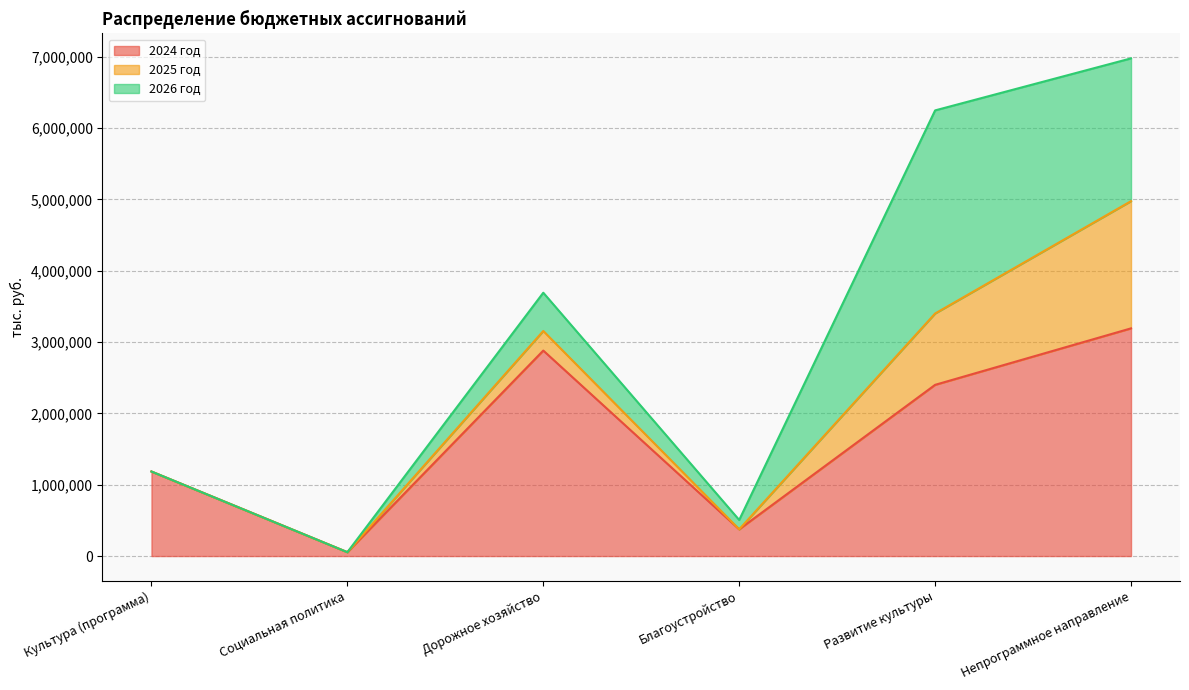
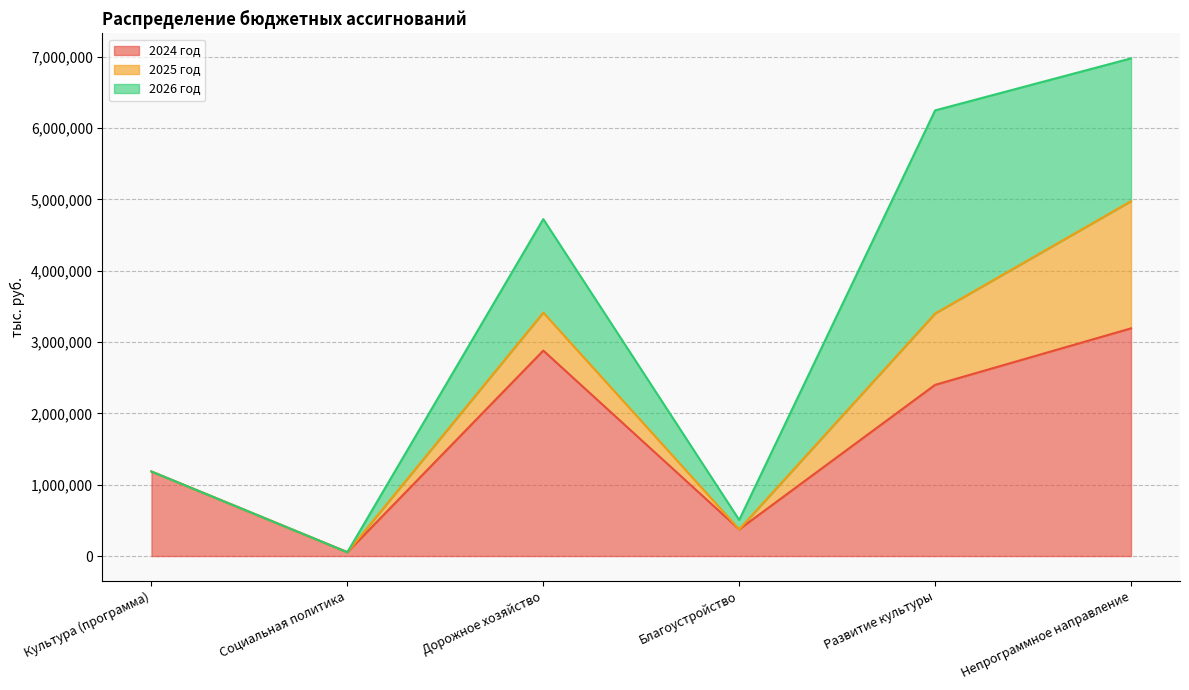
2025 год, Дорожное хозяйство: 300,000 -> 500,000
2026 год, Дорожное хозяйство: 500,000 -> 1,300,000
